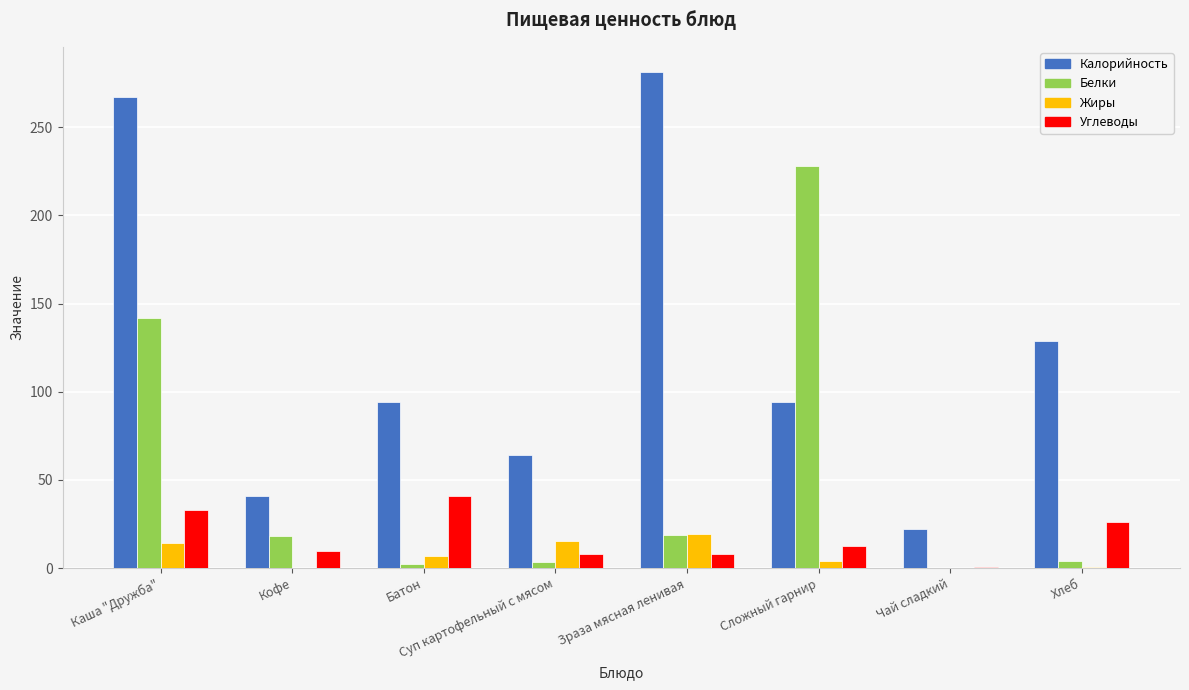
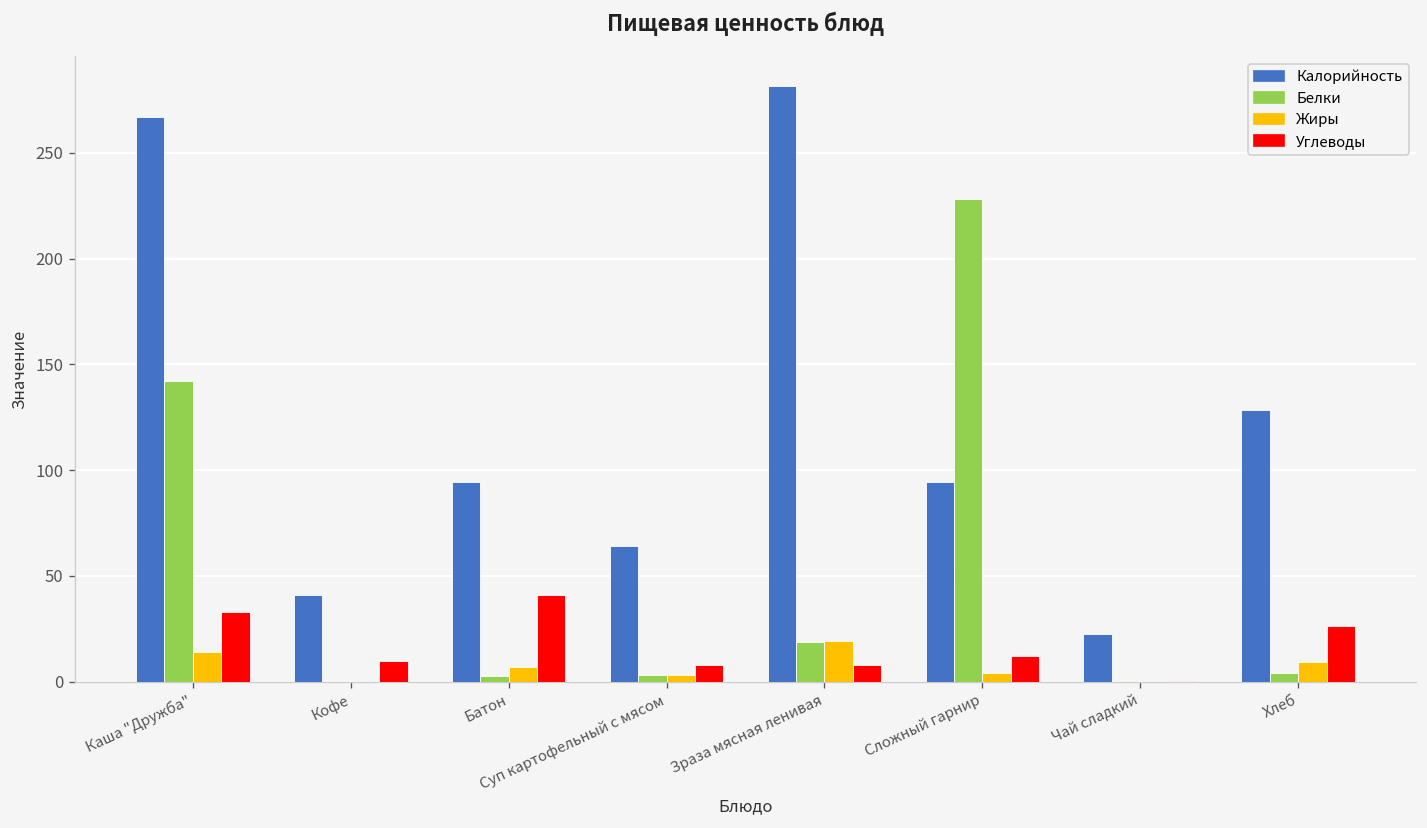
Белки, Кофе: 18 -> 0
Жиры, Суп картофельный с мясом: 15 -> 3
Жиры, Хлеб: 1 -> 9
